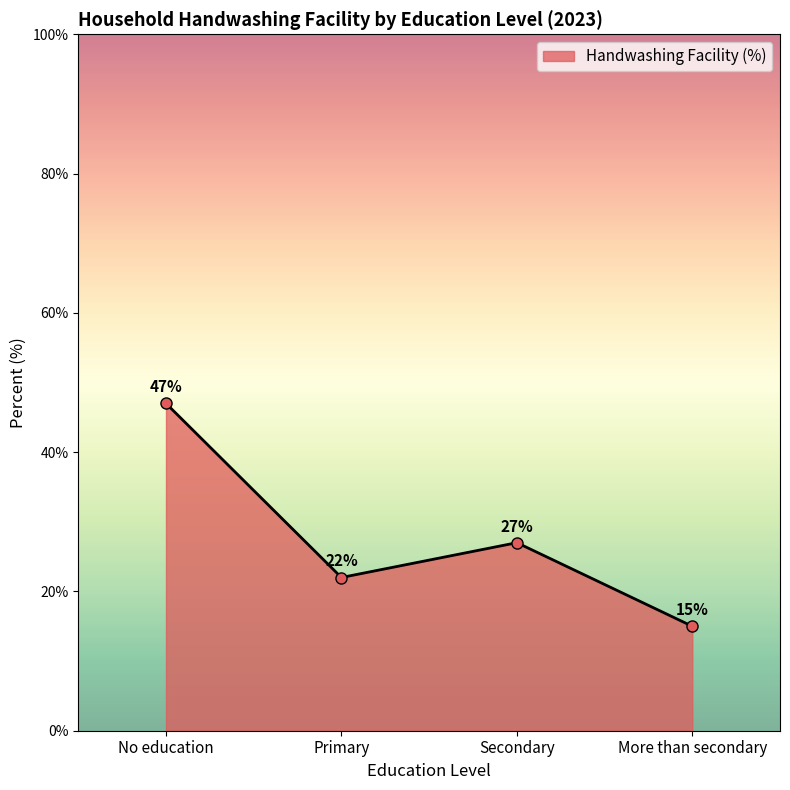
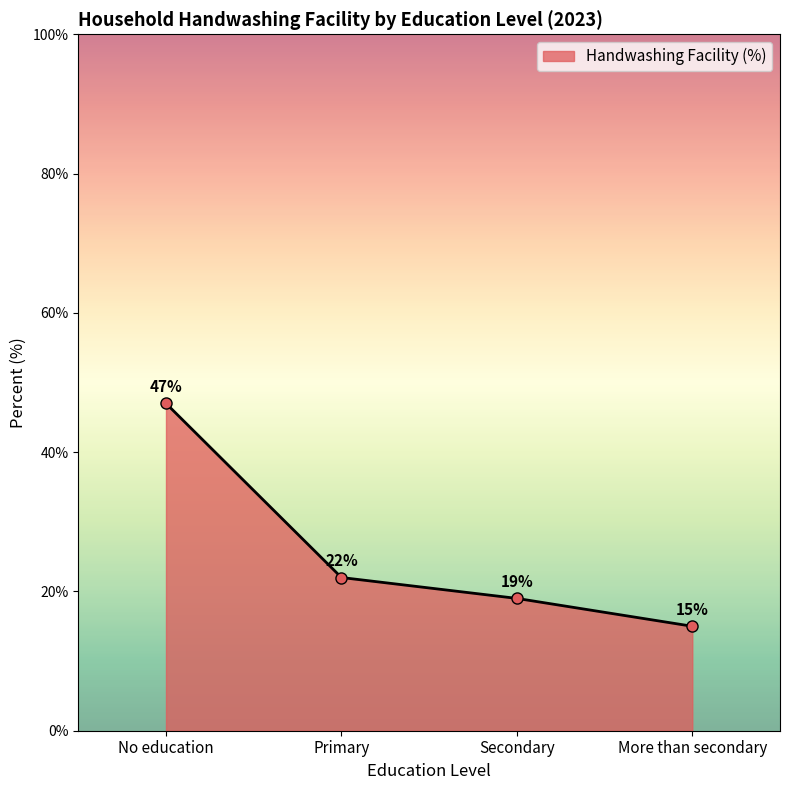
Secondary: 27% -> 19%
